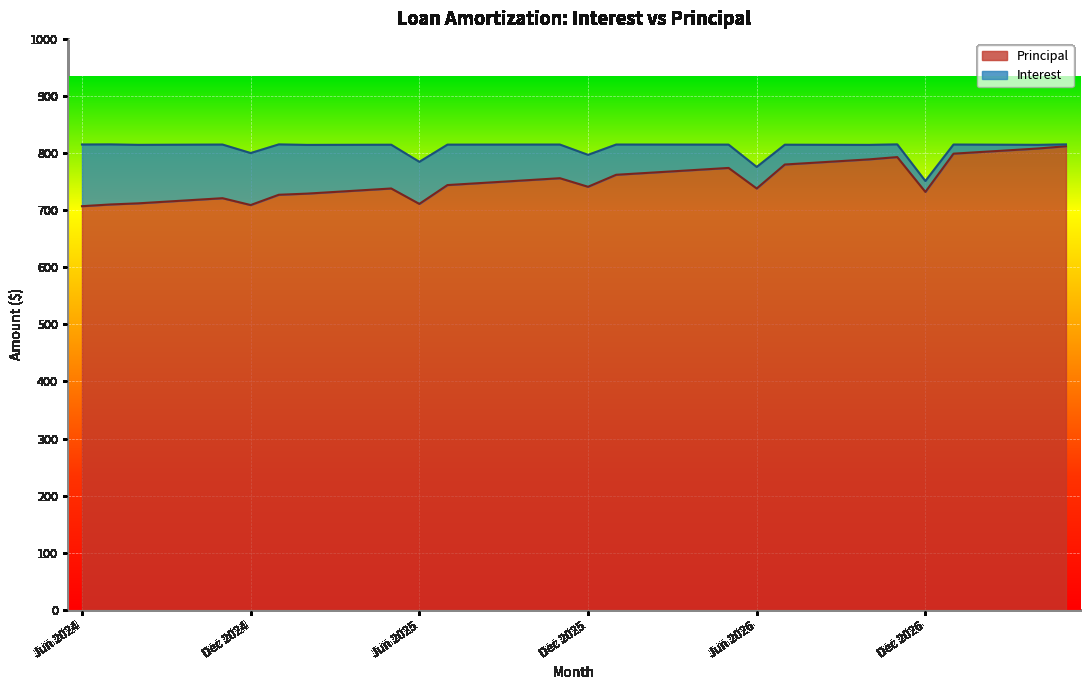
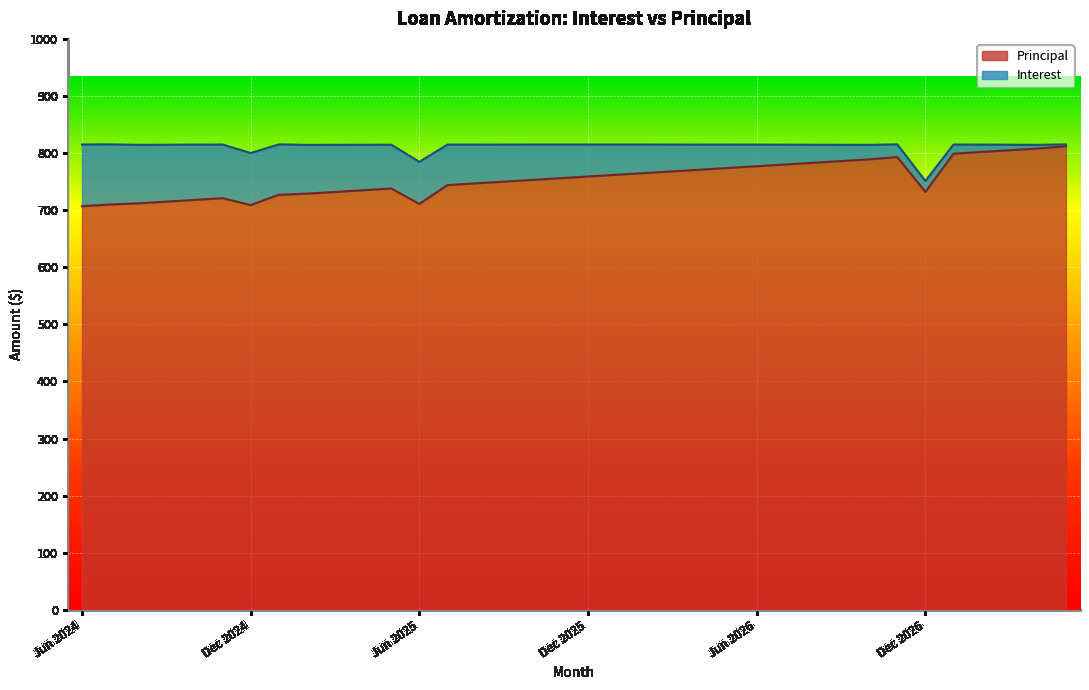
Principal, Dec 2025: 740 -> 760
Principal, Jun 2026: 740 -> 780
